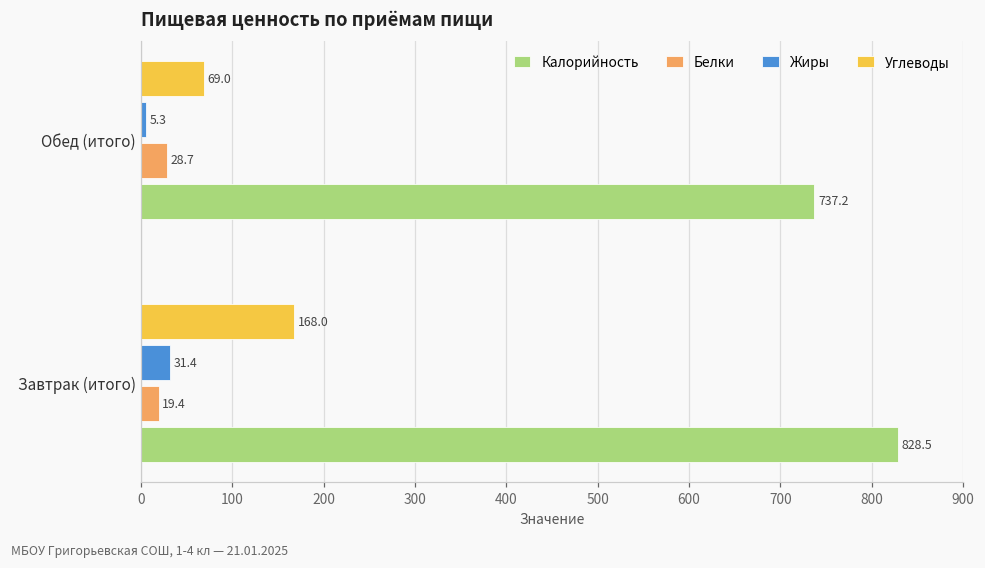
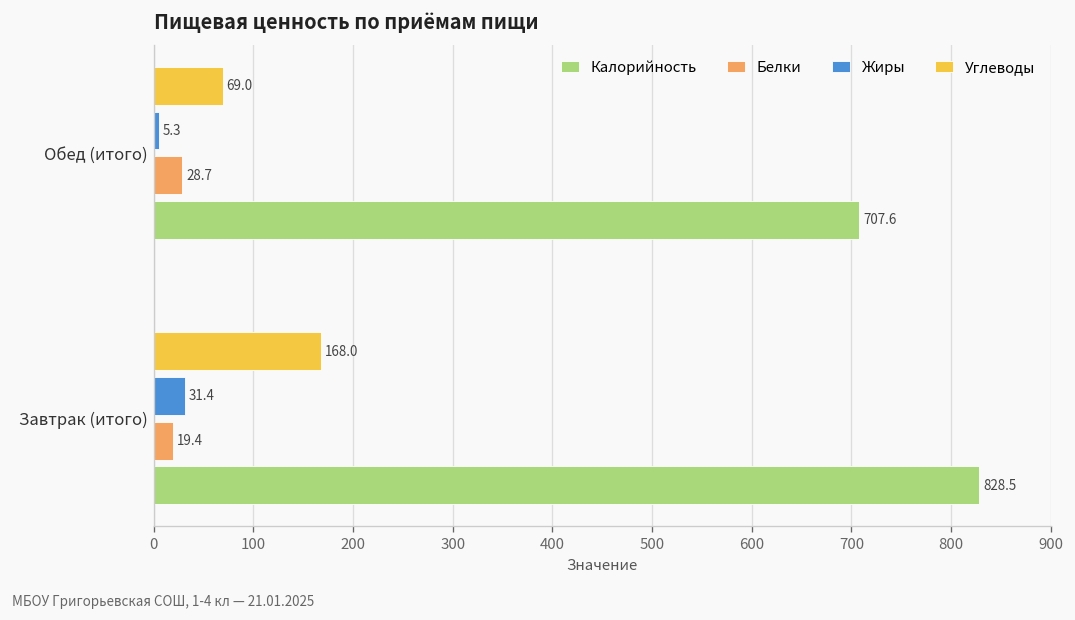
Калорийность, Обед (итого): 737.2 -> 707.6
